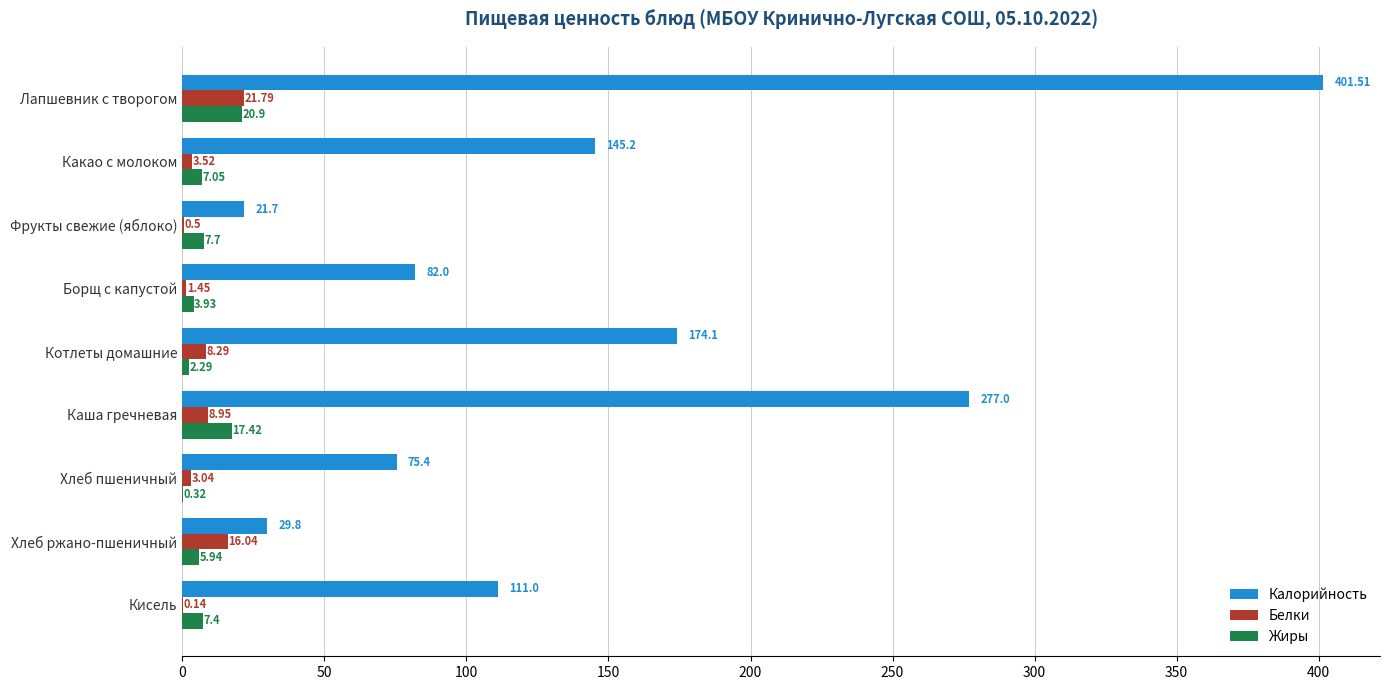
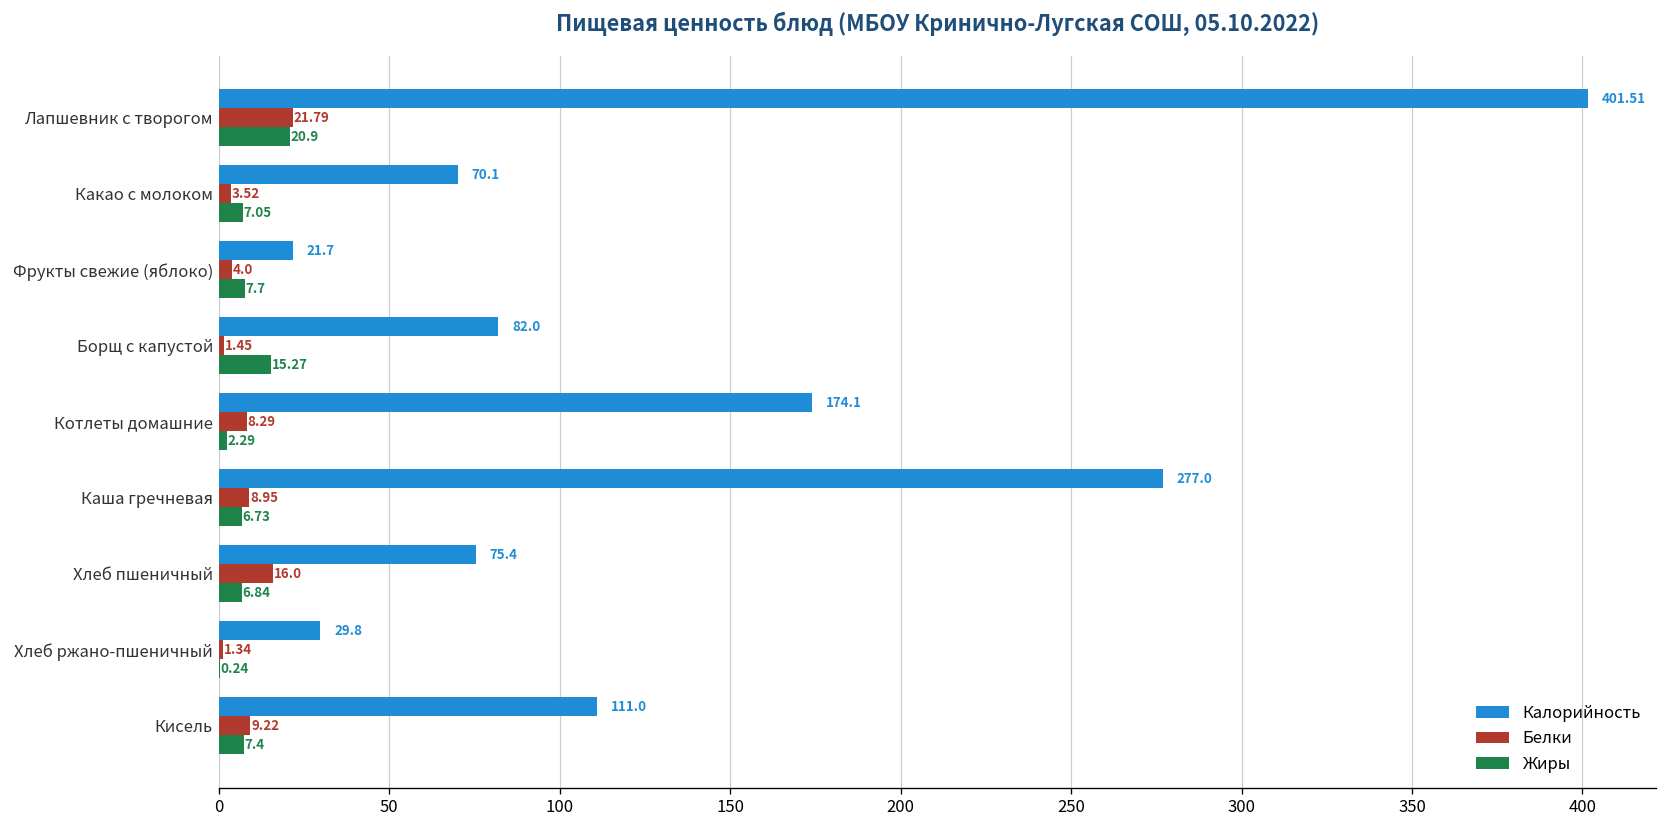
Калорийность, Какао с молоком: 145.2 -> 70.1
Белки, Фрукты свежие (яблоко): 0.5 -> 4.0
Жиры, Борщ с капустой: 3.93 -> 15.27
Жиры, Каша гречневая: 17.42 -> 6.73
Белки, Хлеб пшеничный: 3.04 -> 16.0
Жиры, Хлеб пшеничный: 0.32 -> 6.84
Белки, Хлеб ржано-пшеничный: 16.04 -> 1.34
Жиры, Хлеб ржано-пшеничный: 5.94 -> 0.24
Белки, Кисель: 0.14 -> 9.22
